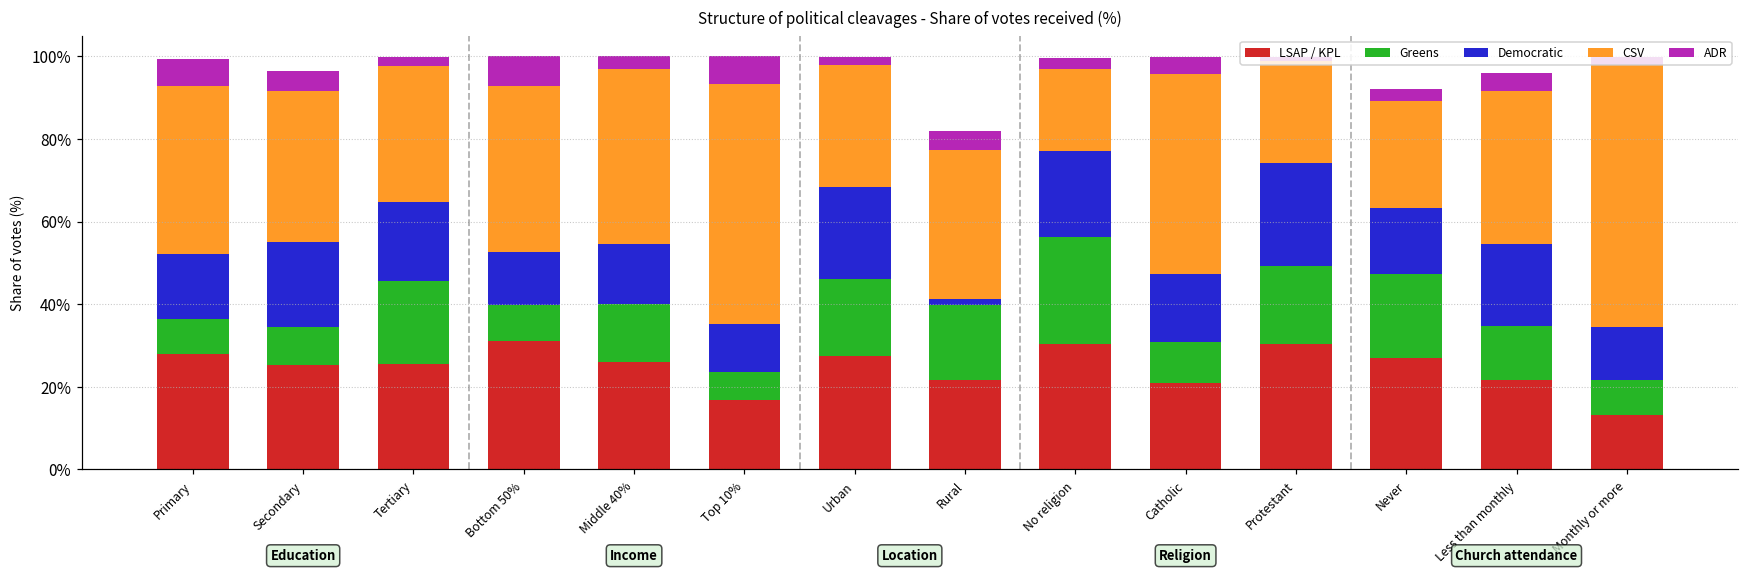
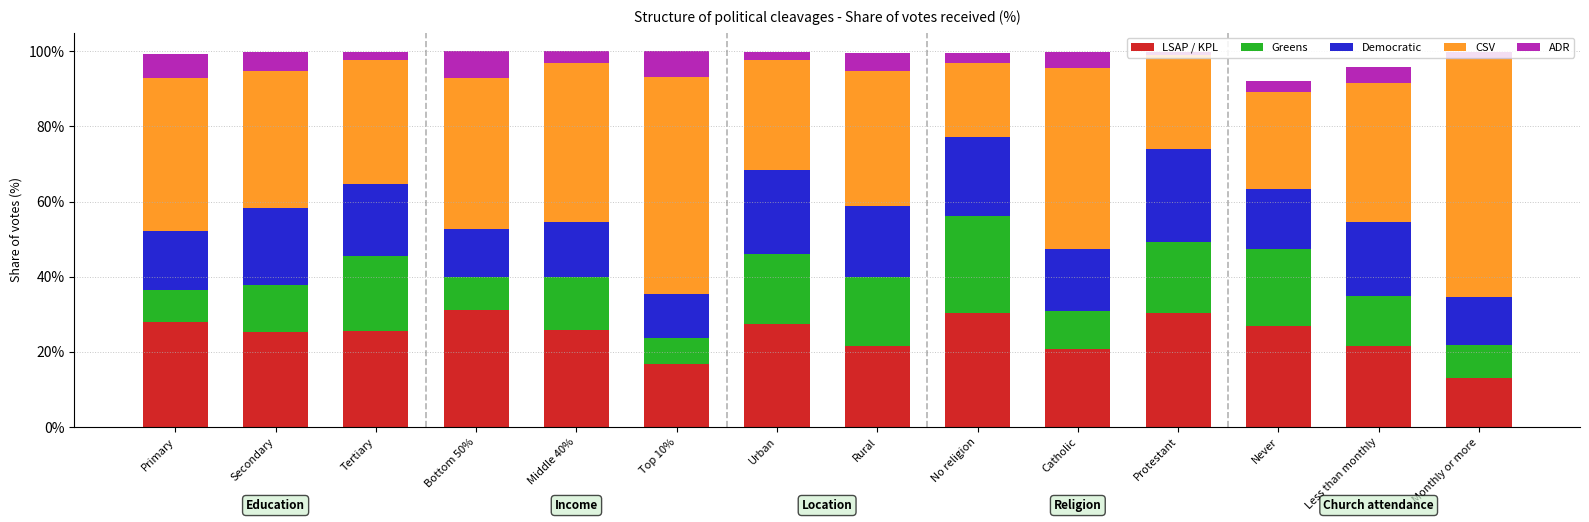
Greens, Secondary: 9% -> 13%
Democratic, Rural: 1% -> 19%
